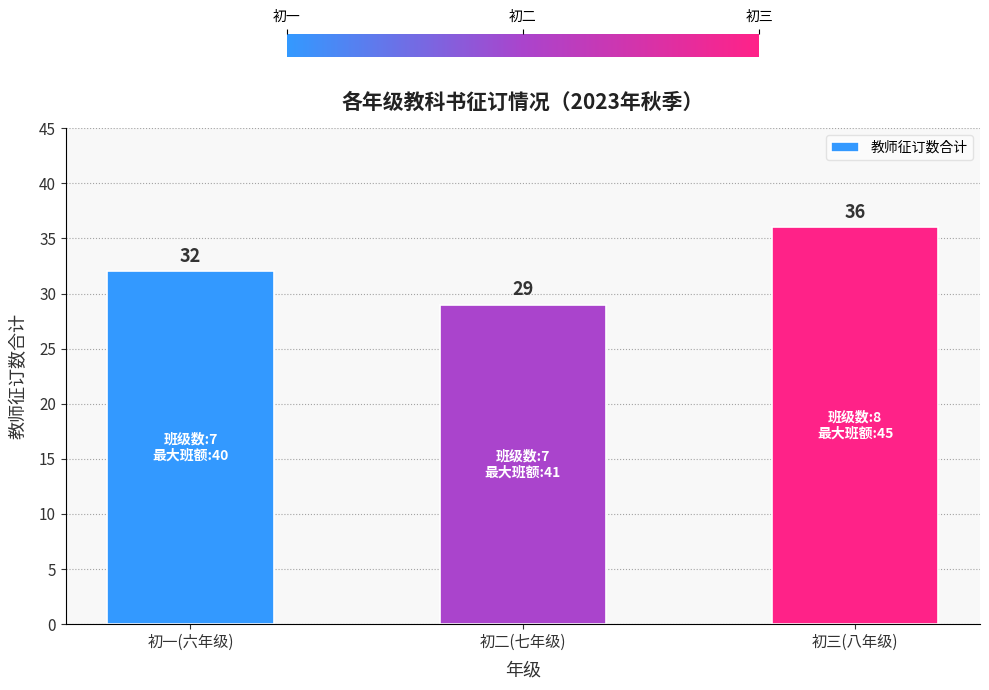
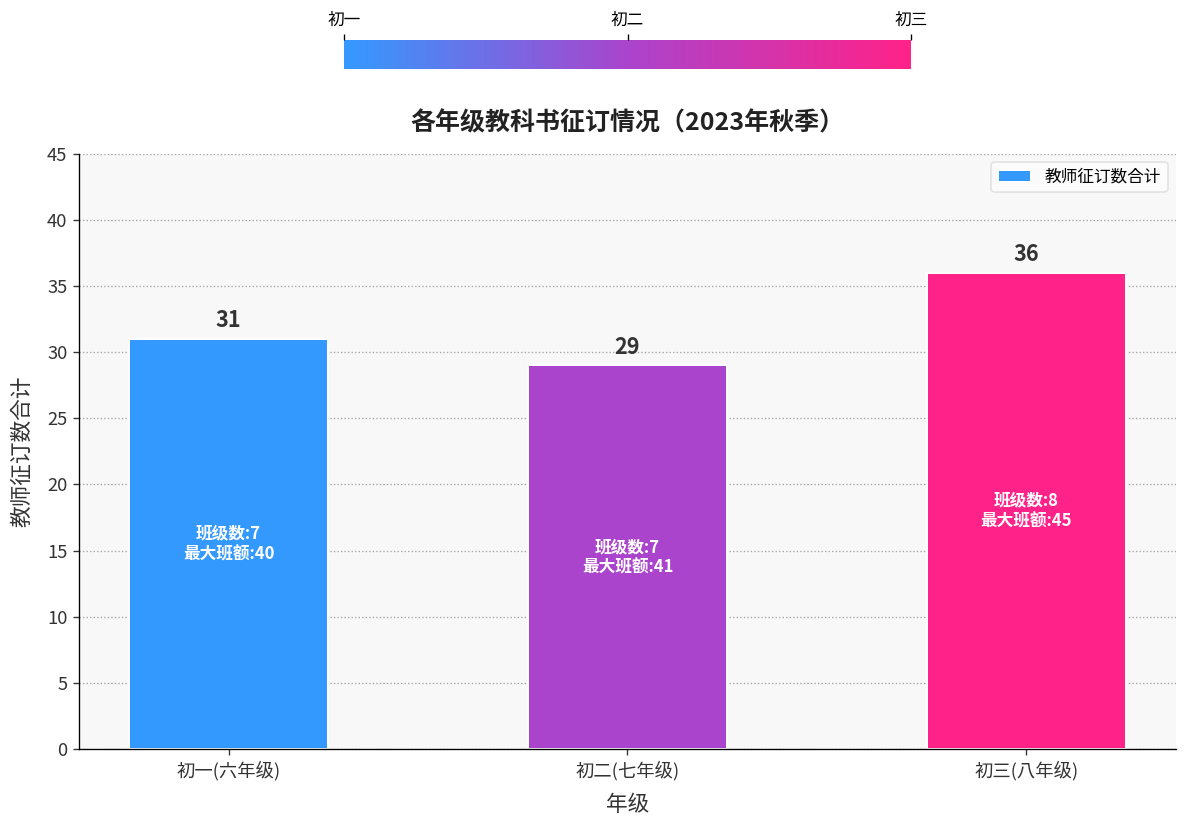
初一(六年级): 32 -> 31
